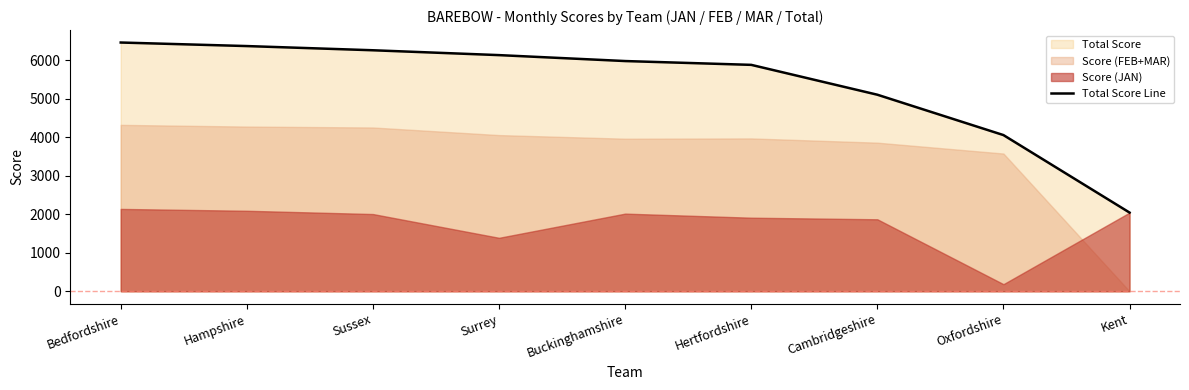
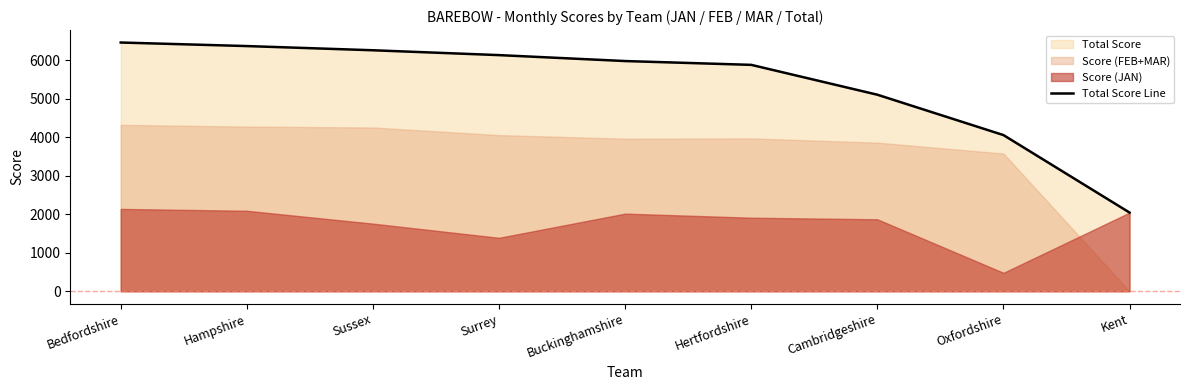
Score (JAN), Sussex: 2000 -> 1800
Score (JAN), Oxfordshire: 200 -> 500
